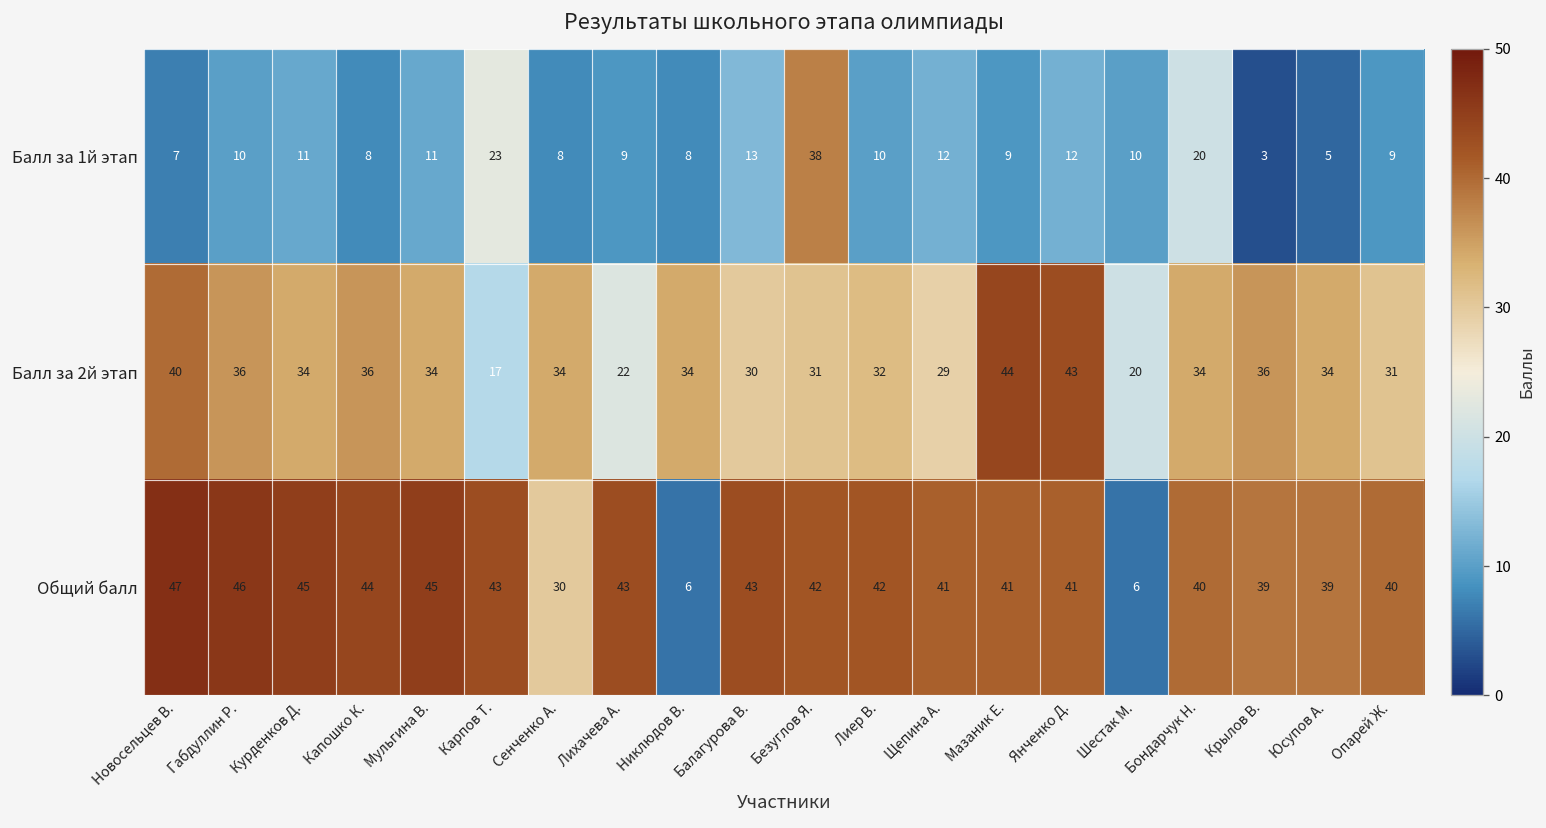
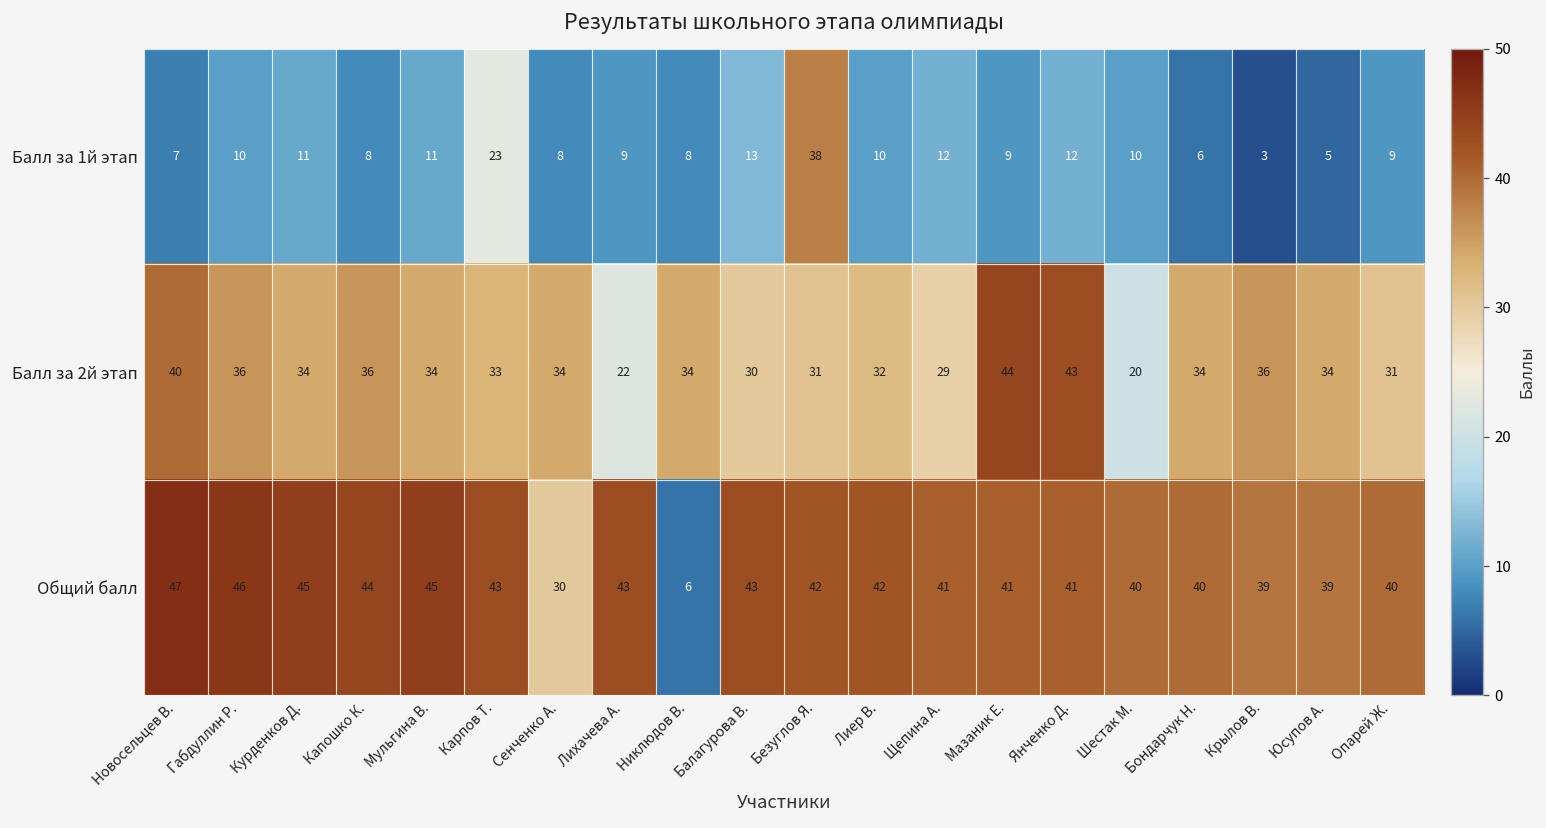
Балл за 1й этап, Бондарчук Н.: 20 -> 6
Балл за 2й этап, Карпов Т.: 17 -> 33
Общий балл, Шестак М.: 6 -> 40
